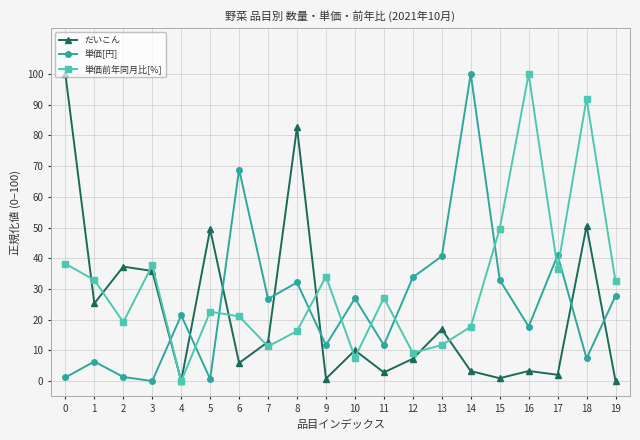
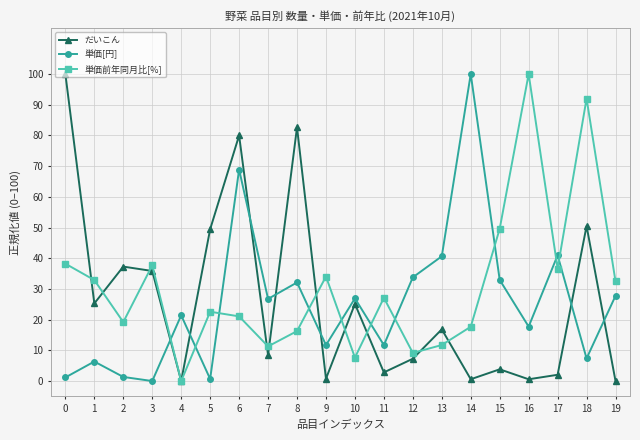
だいこん, 6: 6 -> 80
だいこん, 7: 13 -> 8
だいこん, 10: 10 -> 25
だいこん, 14: 3 -> 1
だいこん, 15: 1 -> 4
だいこん, 16: 3 -> 1
